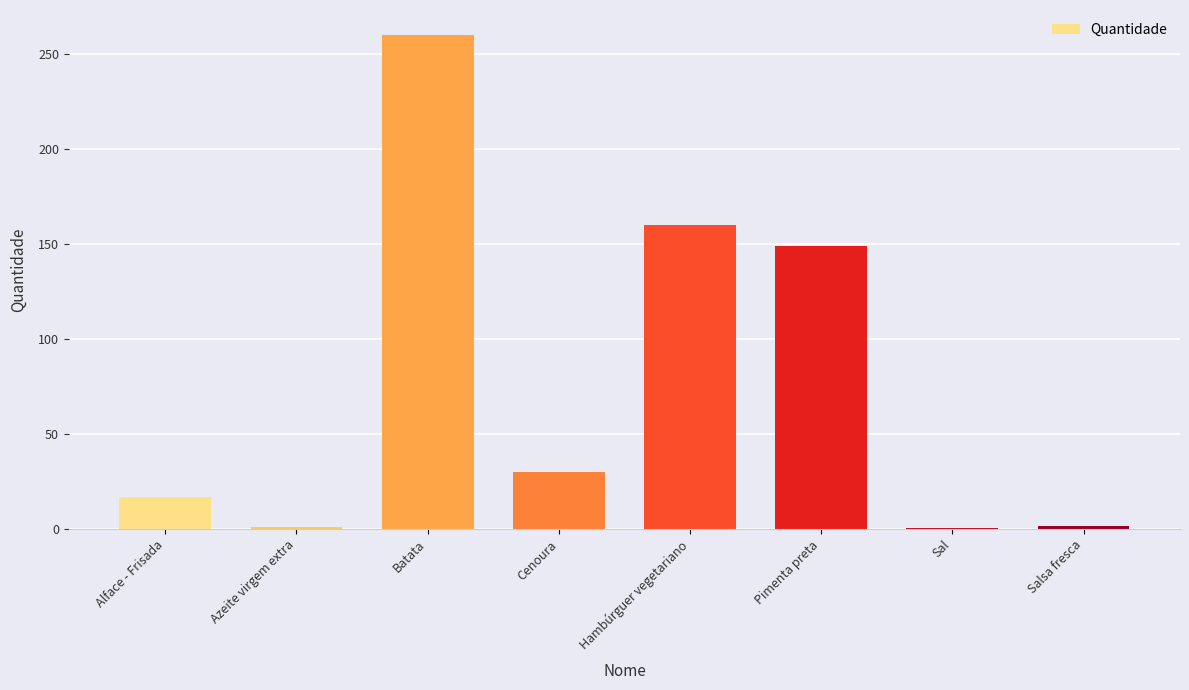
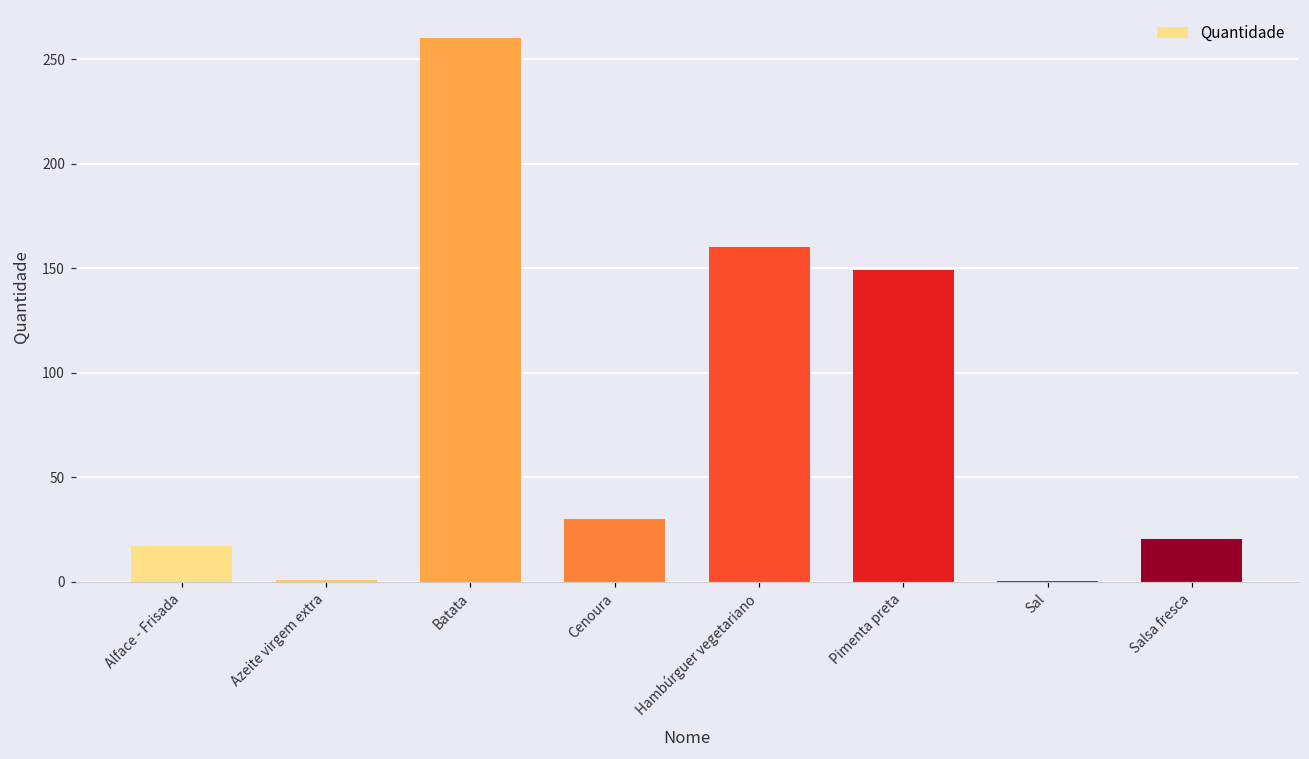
Salsa fresca: 2 -> 20
